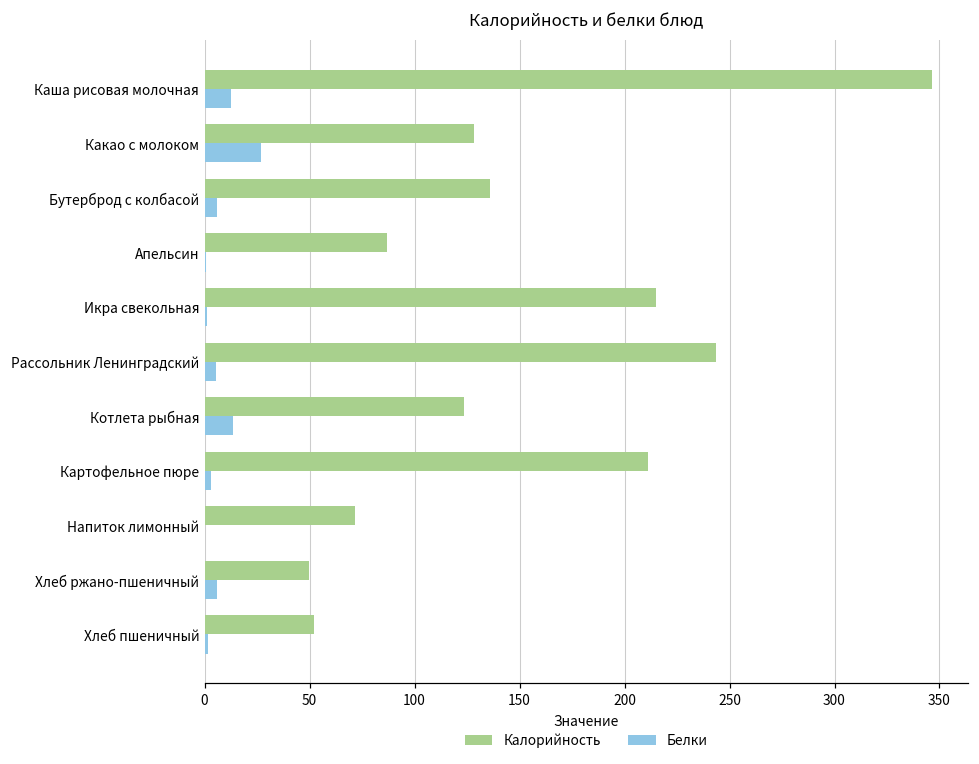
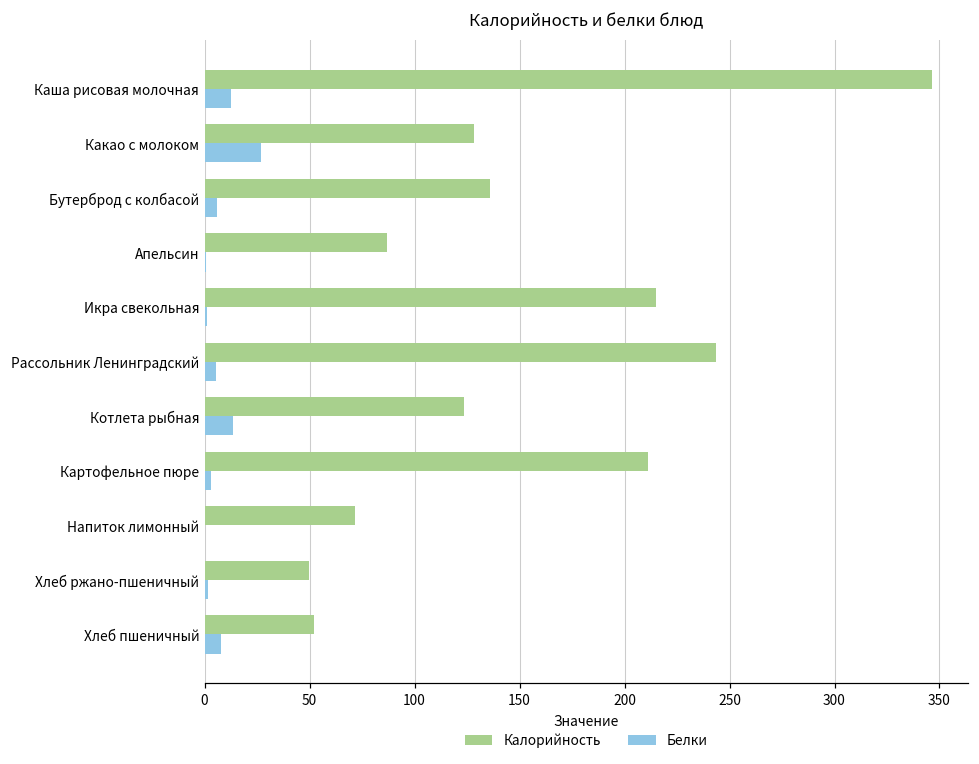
Белки, Хлеб ржано-пшеничный: 6 -> 2
Белки, Хлеб пшеничный: 2 -> 8
